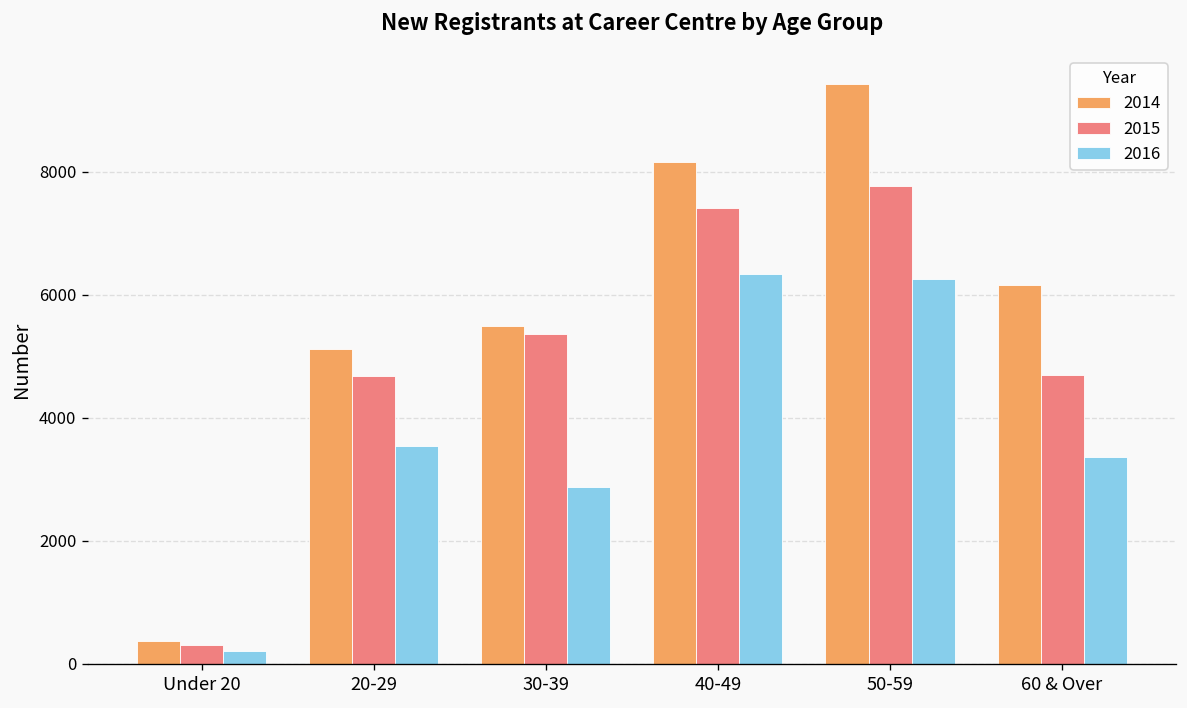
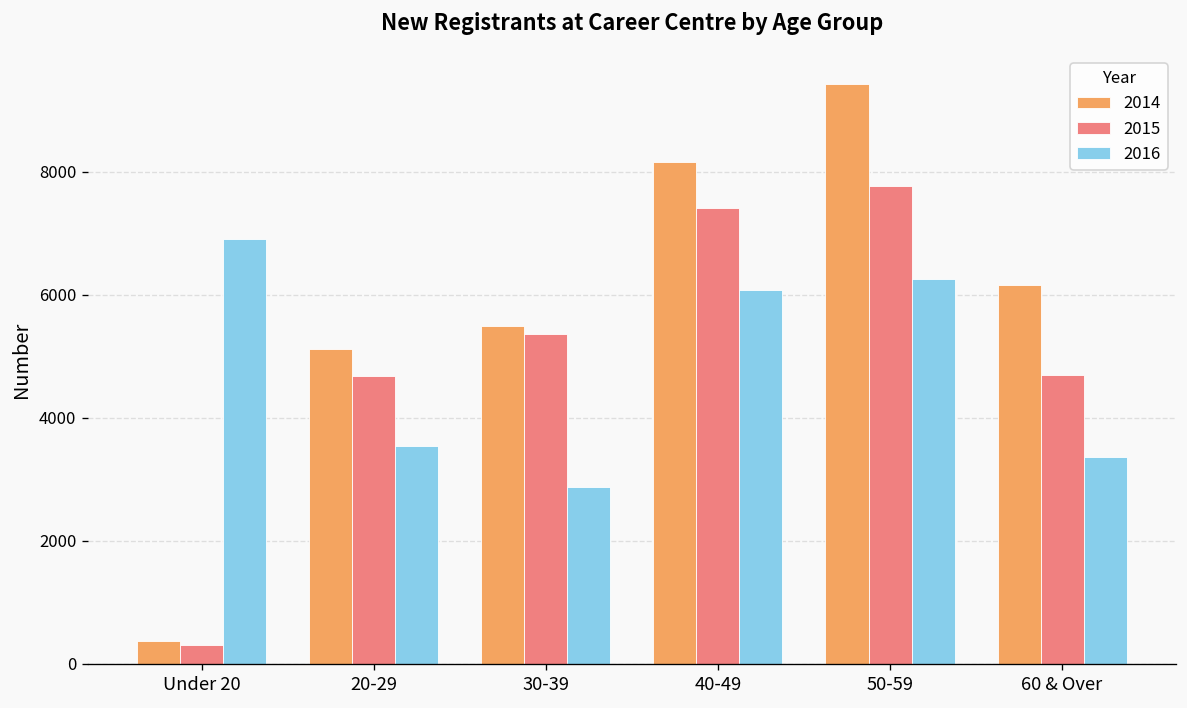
2016, Under 20: 200 -> 6900
2016, 40-49: 6300 -> 6100
